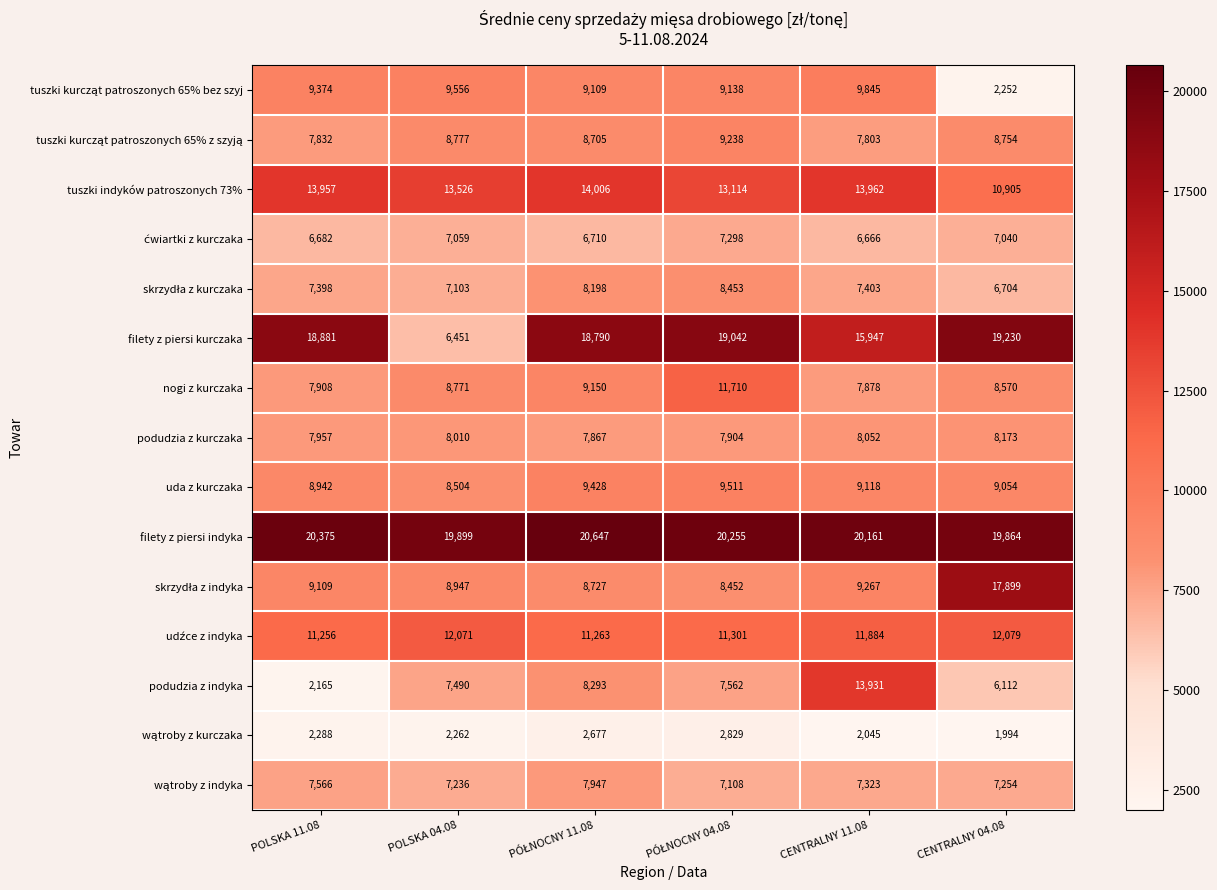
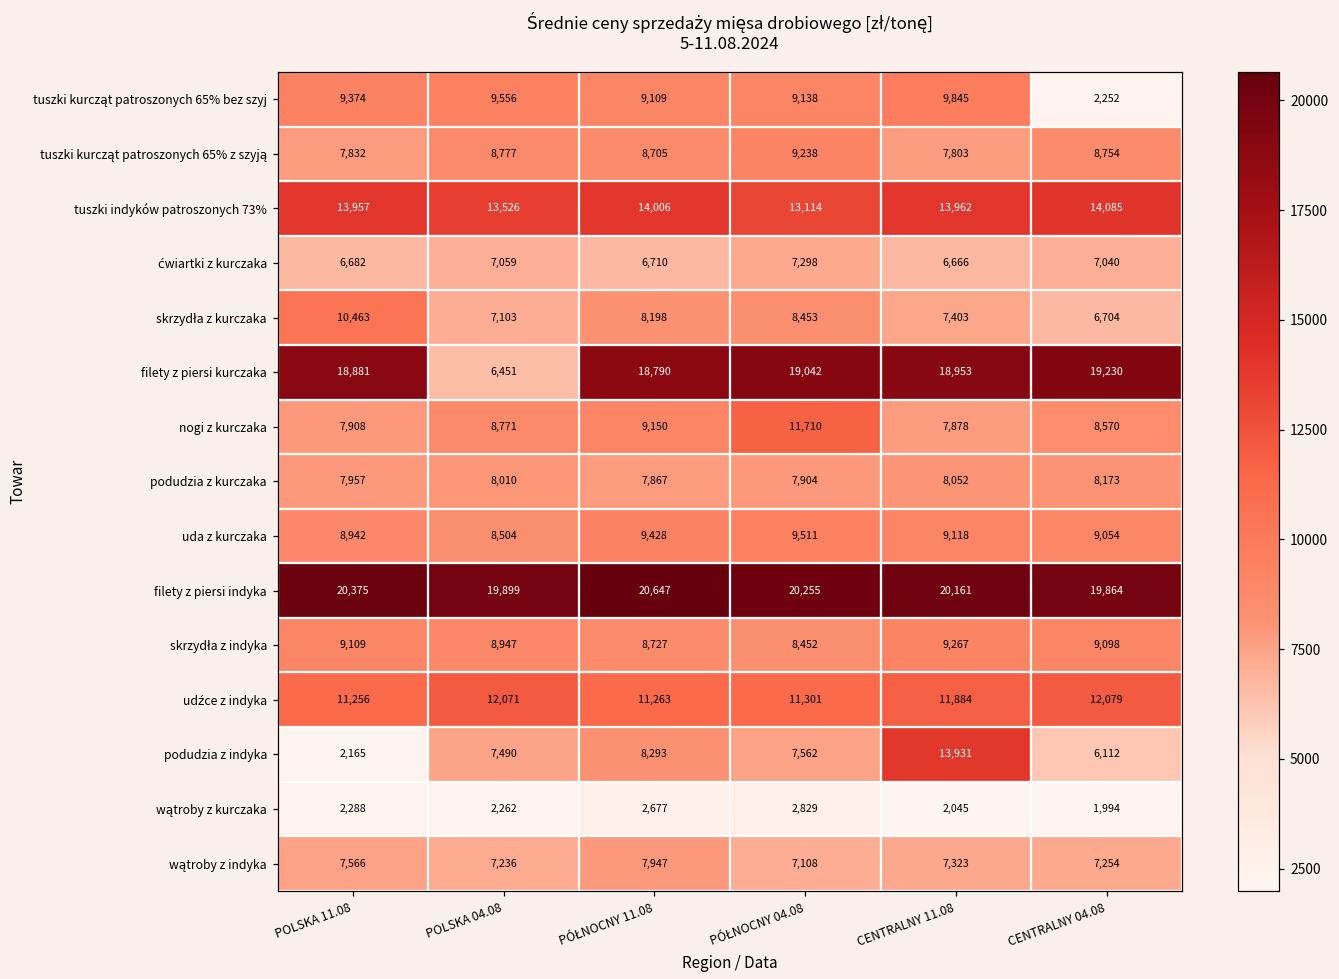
tuszki indyków patroszonych 73%, CENTRALNY 04.08: 10,905 -> 14,085
skrzydła z kurczaka, POLSKA 11.08: 7,398 -> 10,463
filety z piersi kurczaka, CENTRALNY 11.08: 15,947 -> 18,953
skrzydła z indyka, CENTRALNY 04.08: 17,899 -> 9,098
